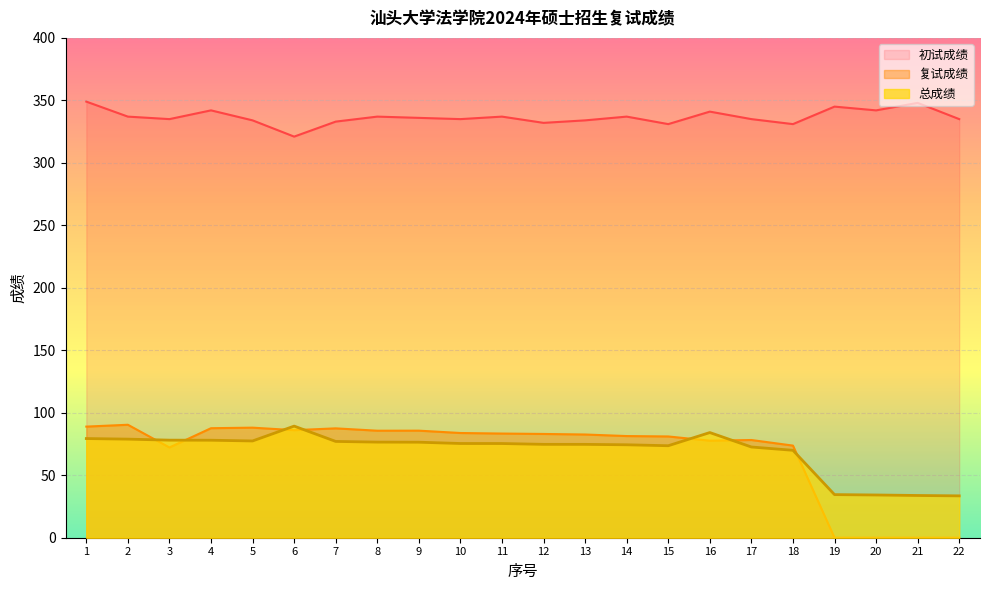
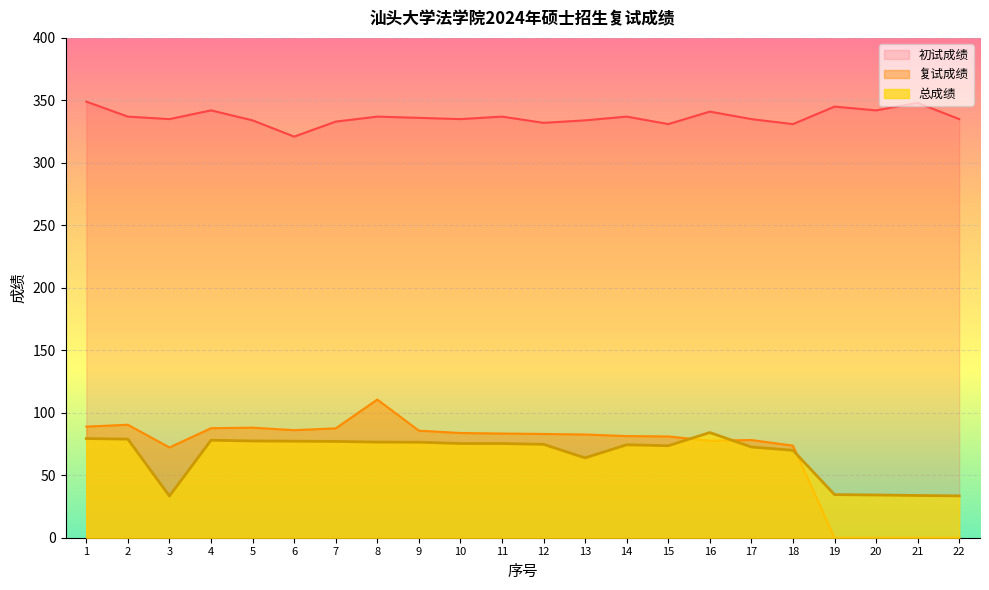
总成绩, 3: 78 -> 33
总成绩, 6: 89 -> 77
复试成绩, 8: 86 -> 111
总成绩, 13: 75 -> 64
